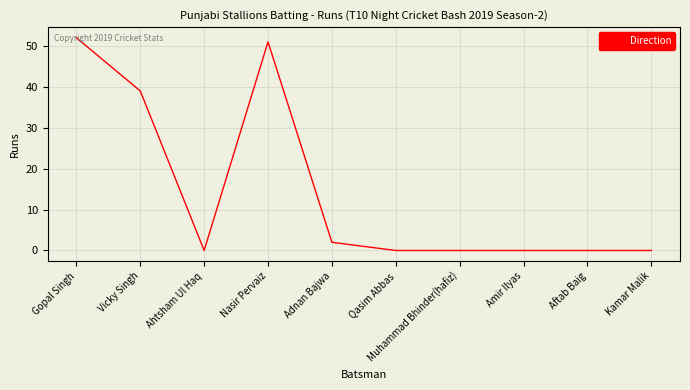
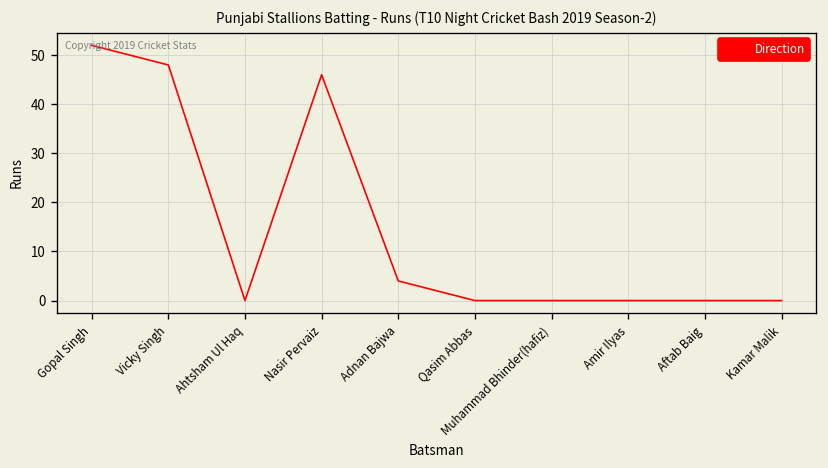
Vicky Singh: 39 -> 48
Nasir Pervaiz: 51 -> 46
Adnan Bajwa: 2 -> 4
